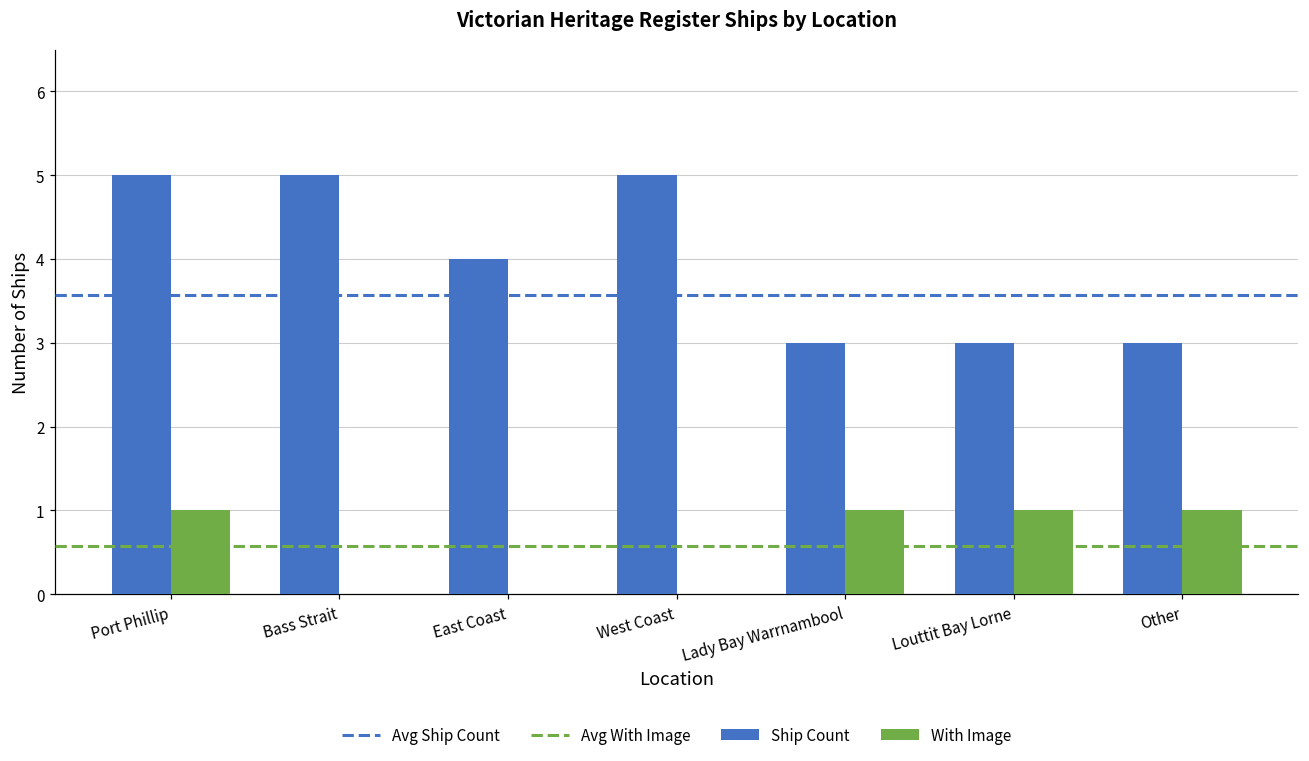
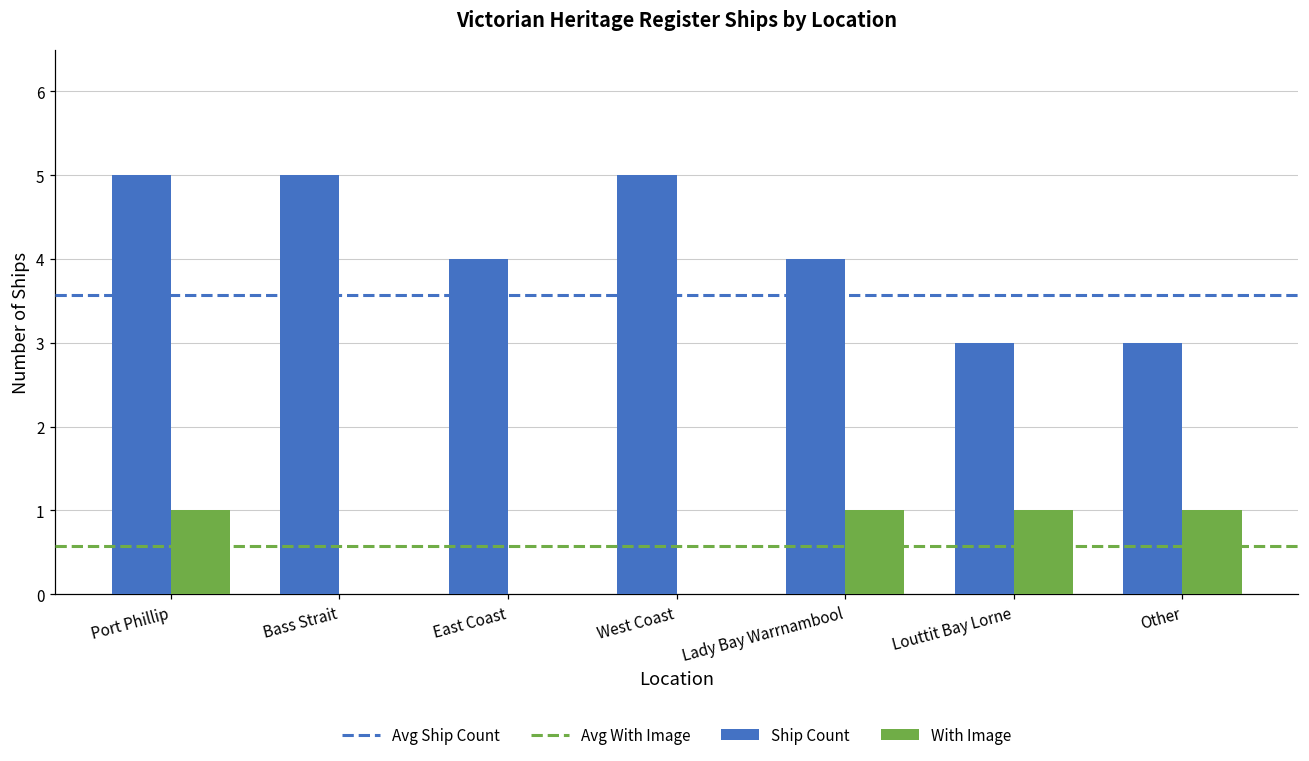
Ship Count, Lady Bay Warrnambool: 3 -> 4
